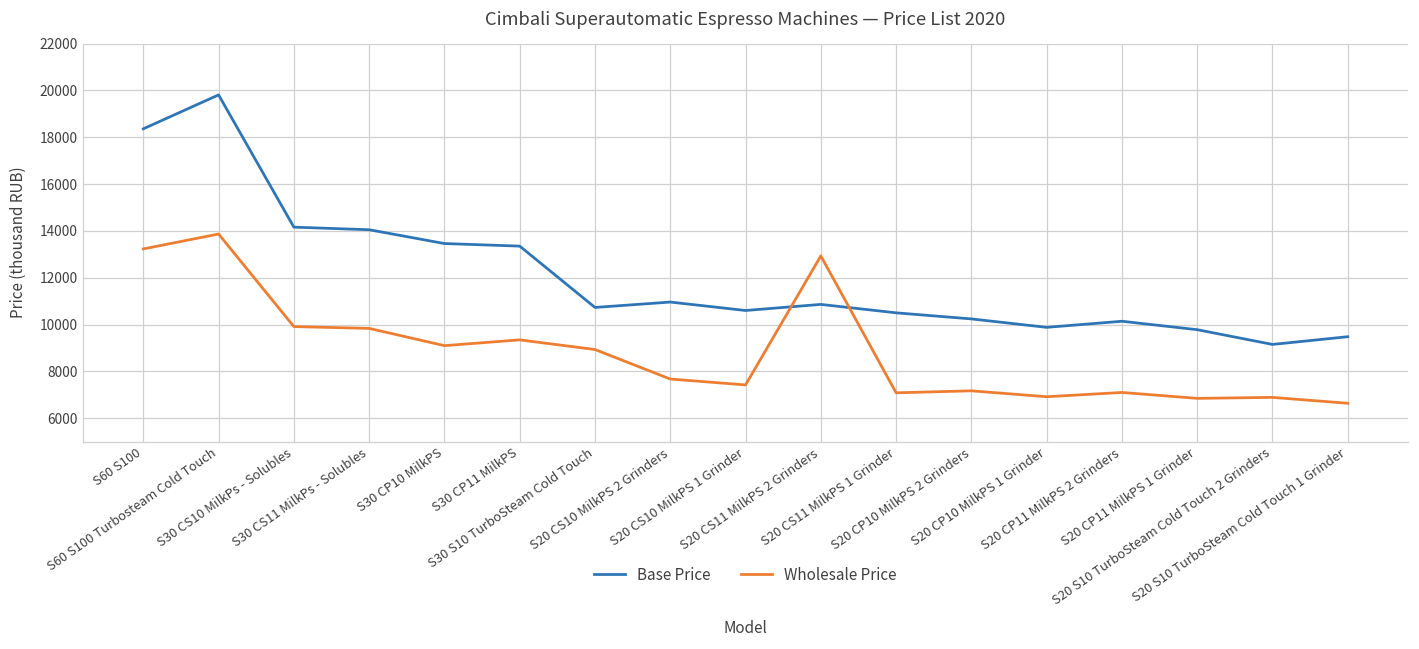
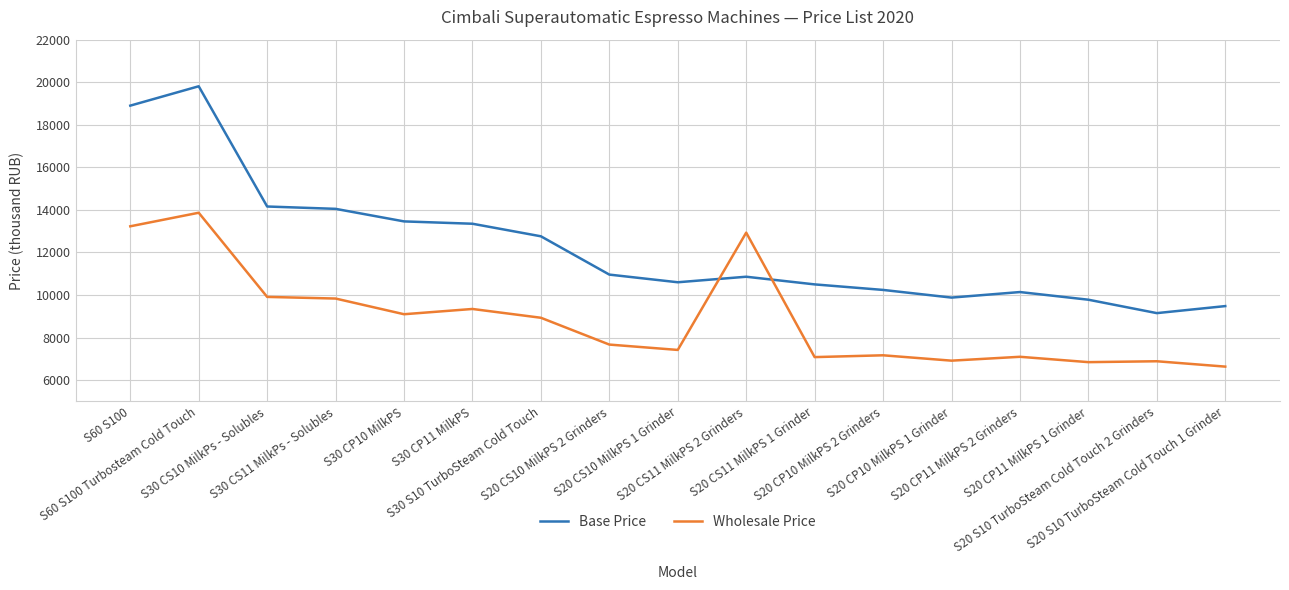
Base Price, S60 S100: 18400 -> 18900
Base Price, S30 S10 TurboSteam Cold Touch: 10700 -> 12800
